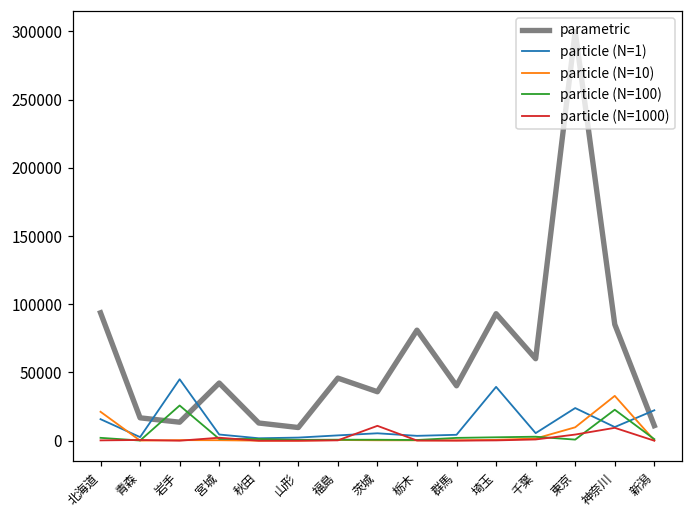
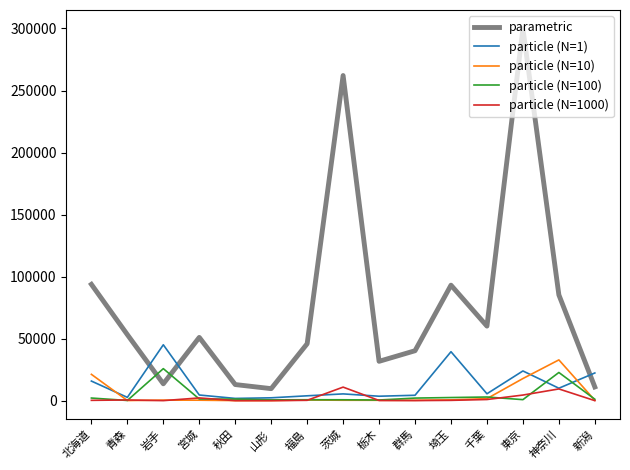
parametric, 青森: 17000 -> 53000
parametric, 宮城: 42000 -> 51000
parametric, 茨城: 36000 -> 262000
parametric, 栃木: 81000 -> 32000
particle (N=10), 東京: 10000 -> 18000
